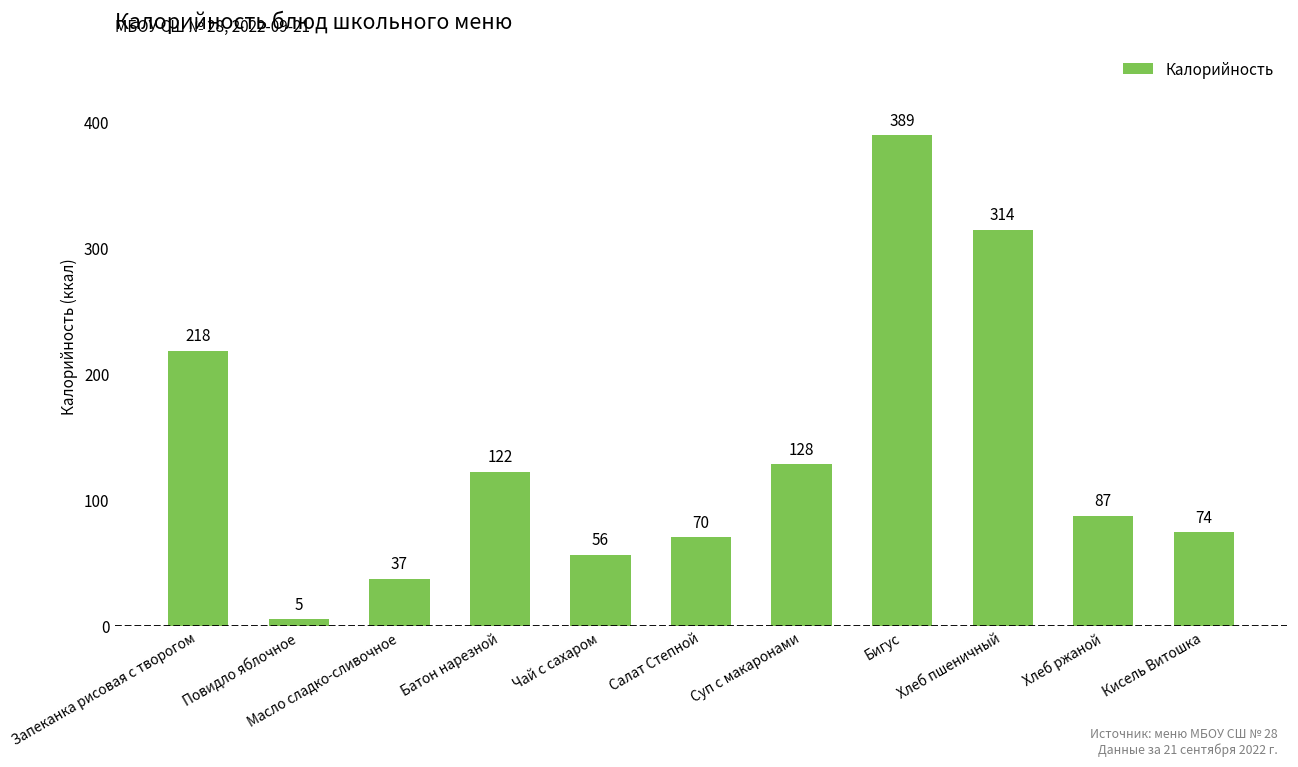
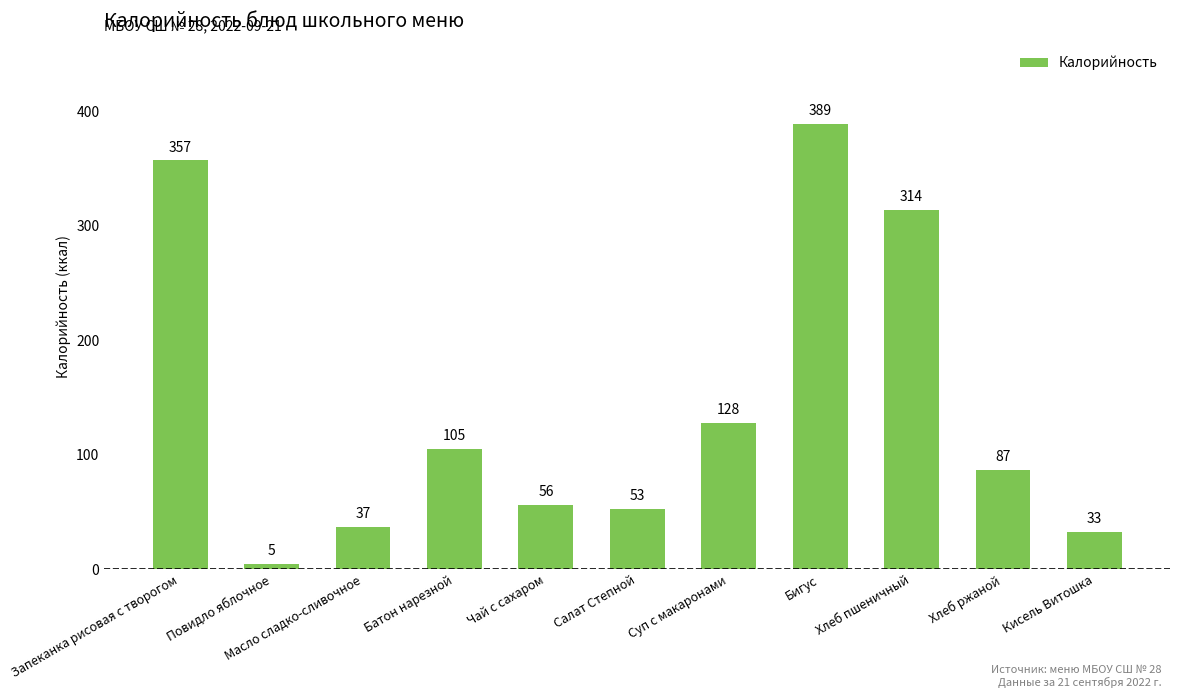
Запеканка рисовая с творогом: 218 -> 357
Батон нарезной: 122 -> 105
Салат Степной: 70 -> 53
Кисель Витошка: 74 -> 33
